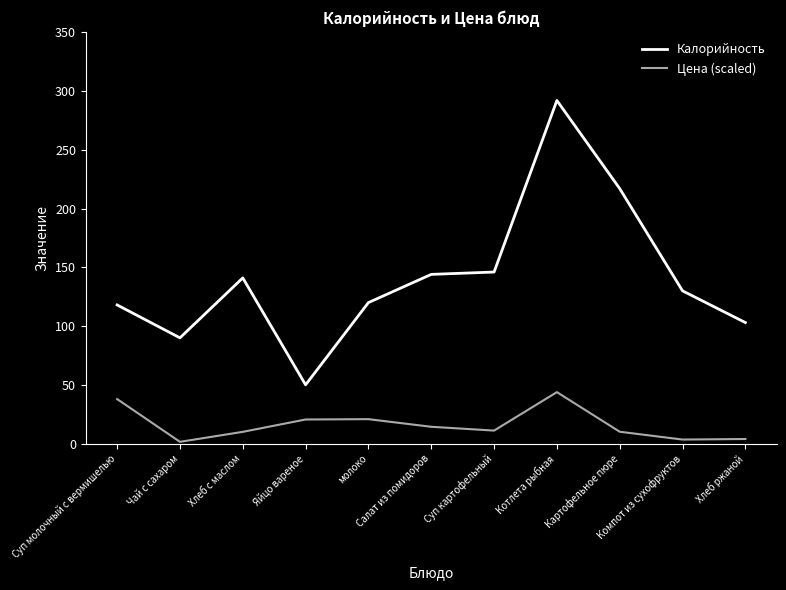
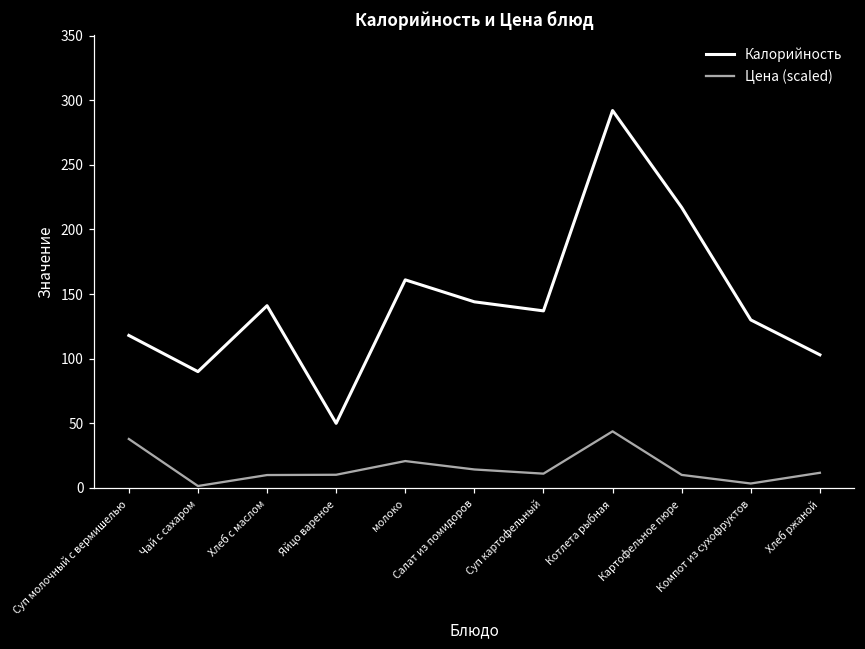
Цена (scaled), Яйцо вареное: 21 -> 10
Калорийность, молоко: 120 -> 161
Калорийность, Суп картофельный: 146 -> 137
Цена (scaled), Хлеб ржаной: 4 -> 12
